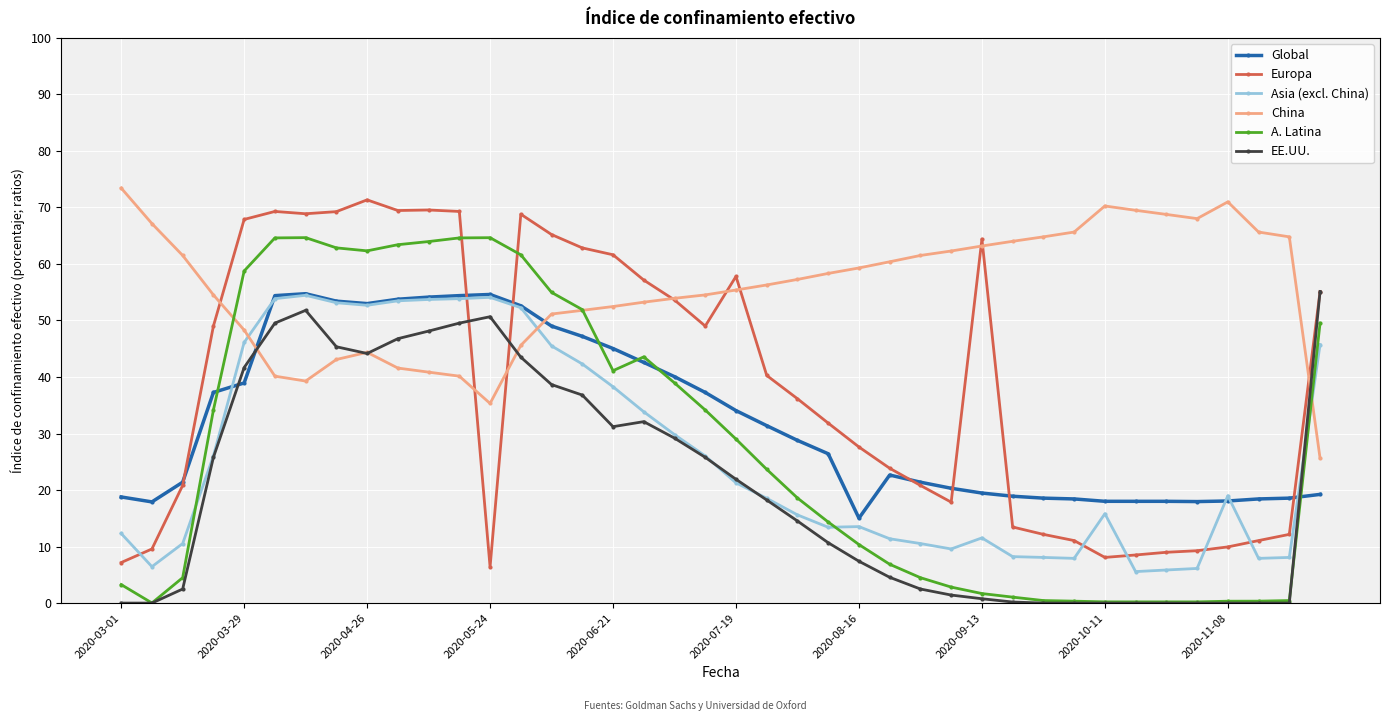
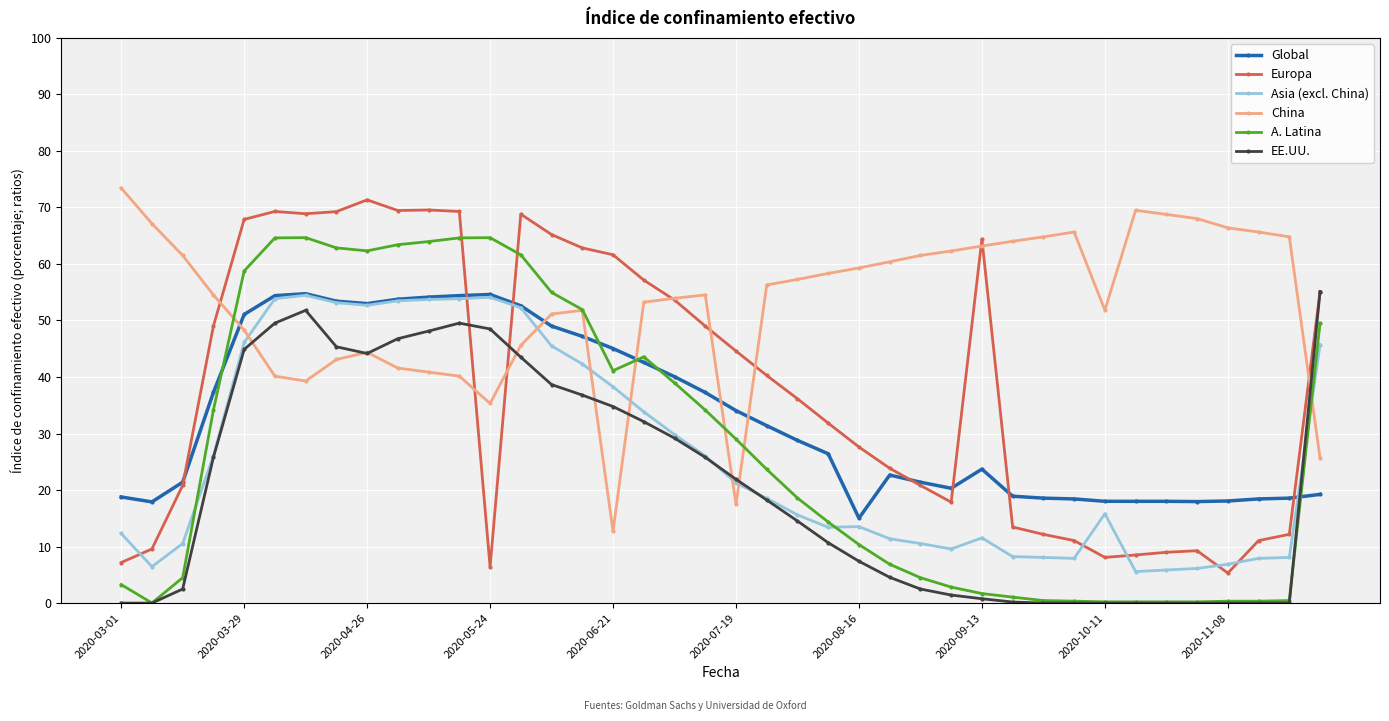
Global, 2020-03-29: 39 -> 51
EE.UU., 2020-03-29: 42 -> 45
EE.UU., 2020-05-24: 51 -> 49
China, 2020-06-21: 52 -> 13
EE.UU., 2020-06-21: 31 -> 35
Europa, 2020-07-19: 58 -> 45
China, 2020-07-19: 55 -> 17
Global, 2020-09-13: 19 -> 24
China, 2020-10-11: 70 -> 52
Europa, 2020-11-08: 10 -> 5
Asia (excl. China), 2020-11-08: 19 -> 7
China, 2020-11-08: 71 -> 66
